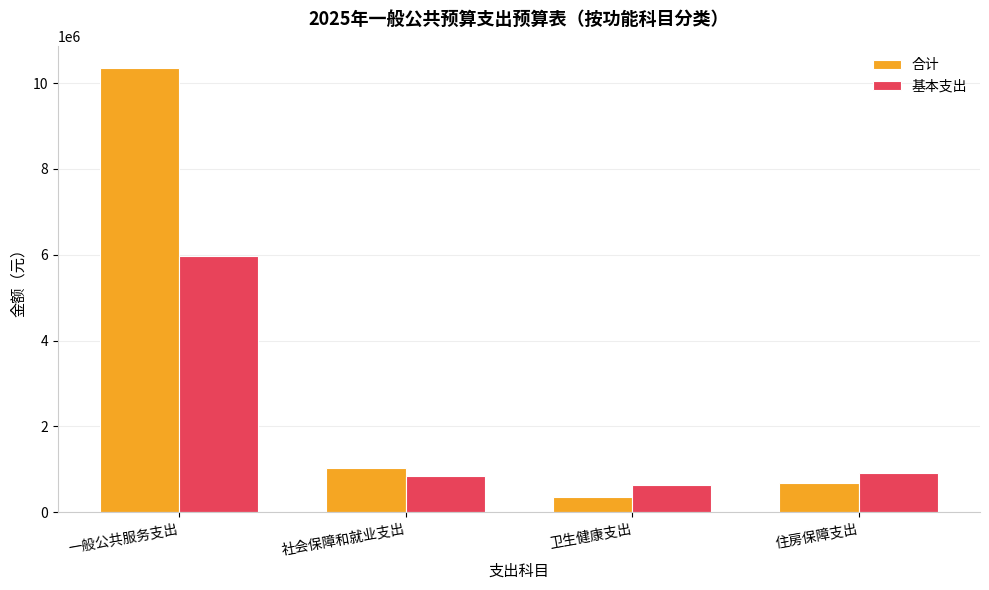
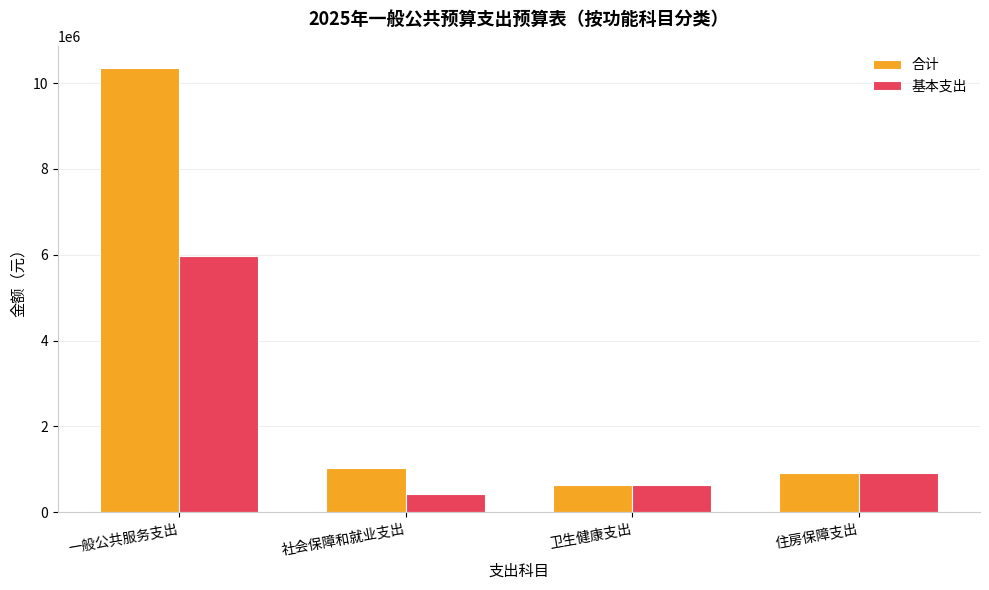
基本支出, 社会保障和就业支出: 900000 -> 400000
合计, 卫生健康支出: 400000 -> 600000
合计, 住房保障支出: 700000 -> 900000
